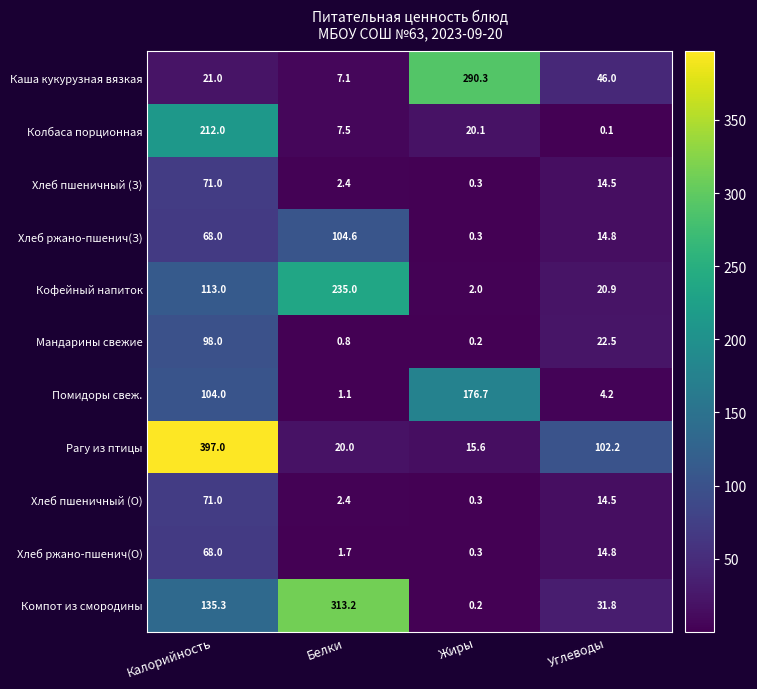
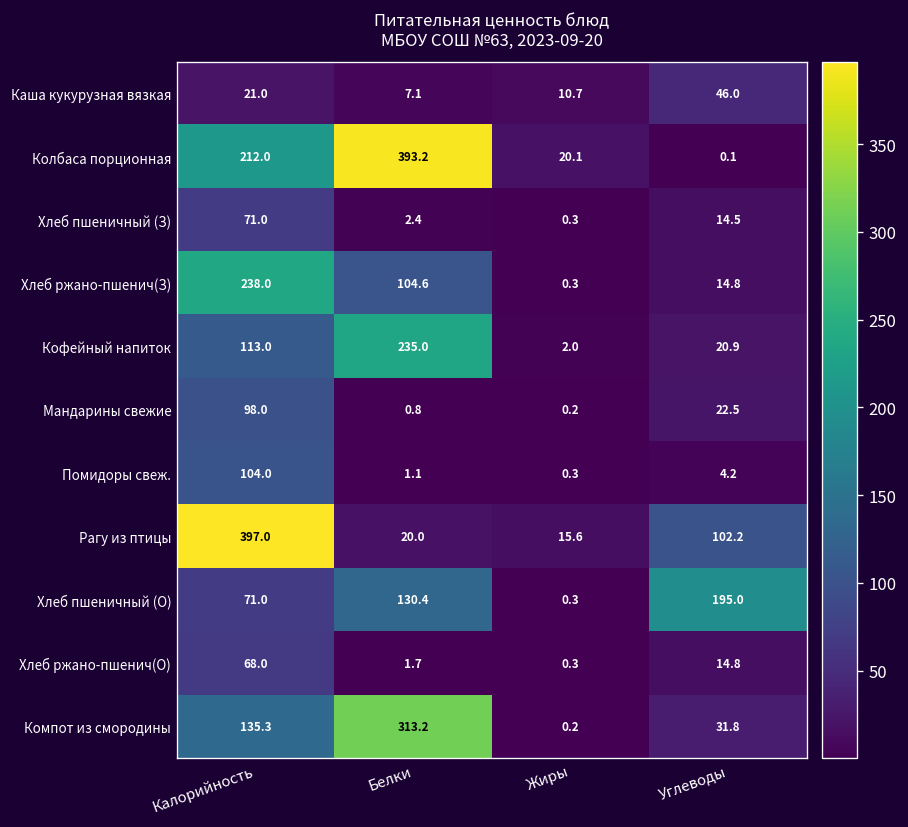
Каша кукурузная вязкая, Жиры: 290.3 -> 10.7
Колбаса порционная, Белки: 7.5 -> 393.2
Хлеб ржано-пшенич(З), Калорийность: 68.0 -> 238.0
Помидоры свеж., Жиры: 176.7 -> 0.3
Хлеб пшеничный (О), Белки: 2.4 -> 130.4
Хлеб пшеничный (О), Углеводы: 14.5 -> 195.0
